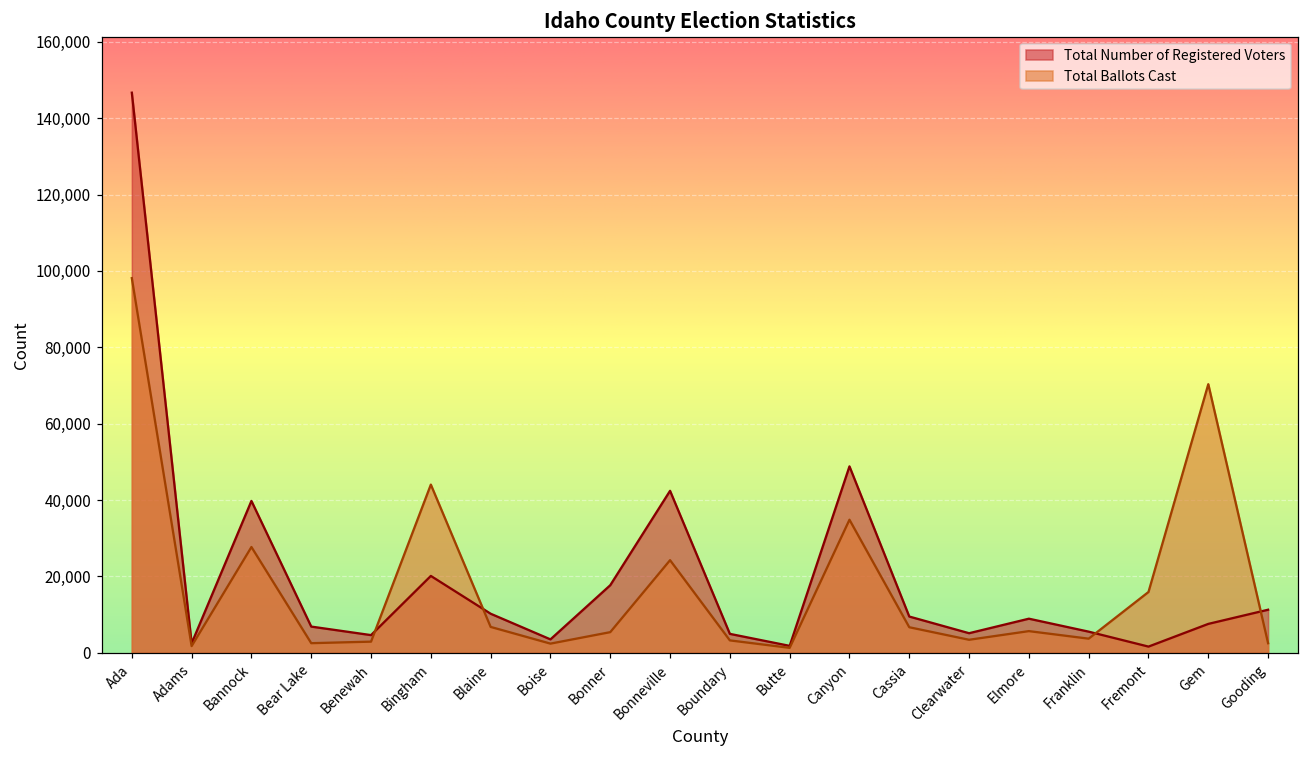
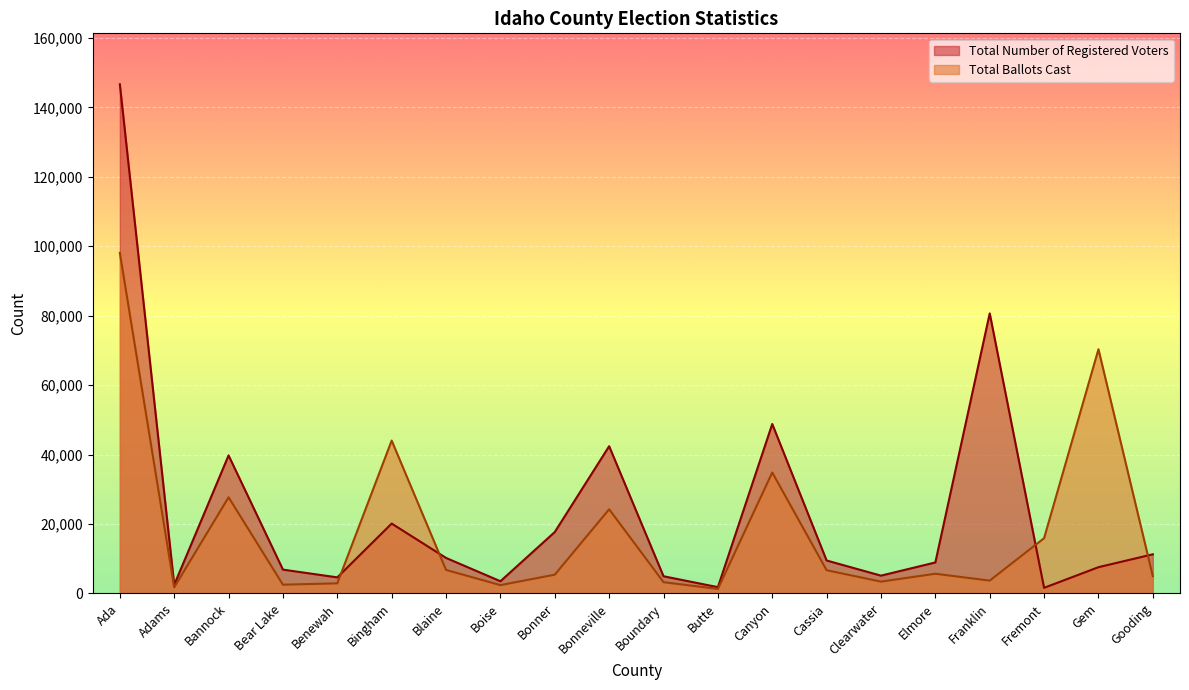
Total Number of Registered Voters, Franklin: 6,000 -> 81,000
Total Ballots Cast, Gooding: 3,000 -> 5,000
